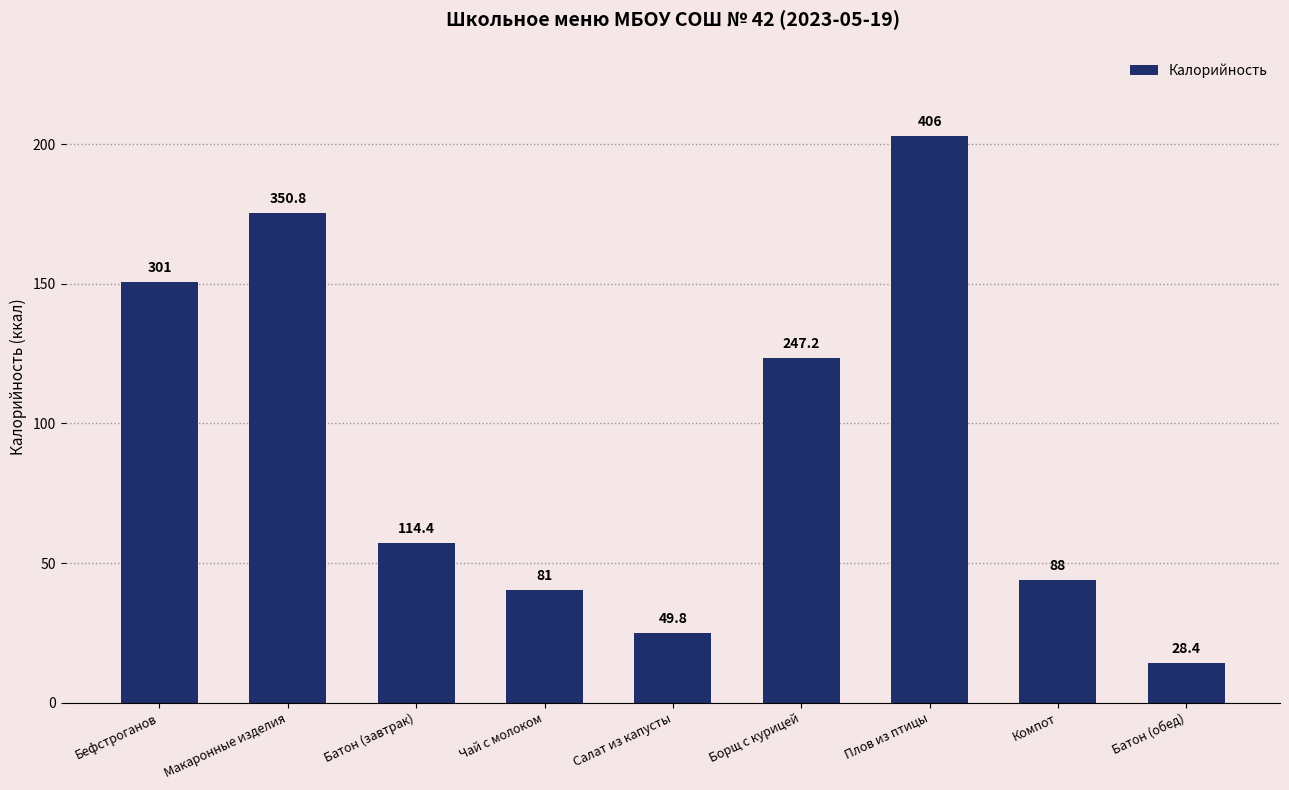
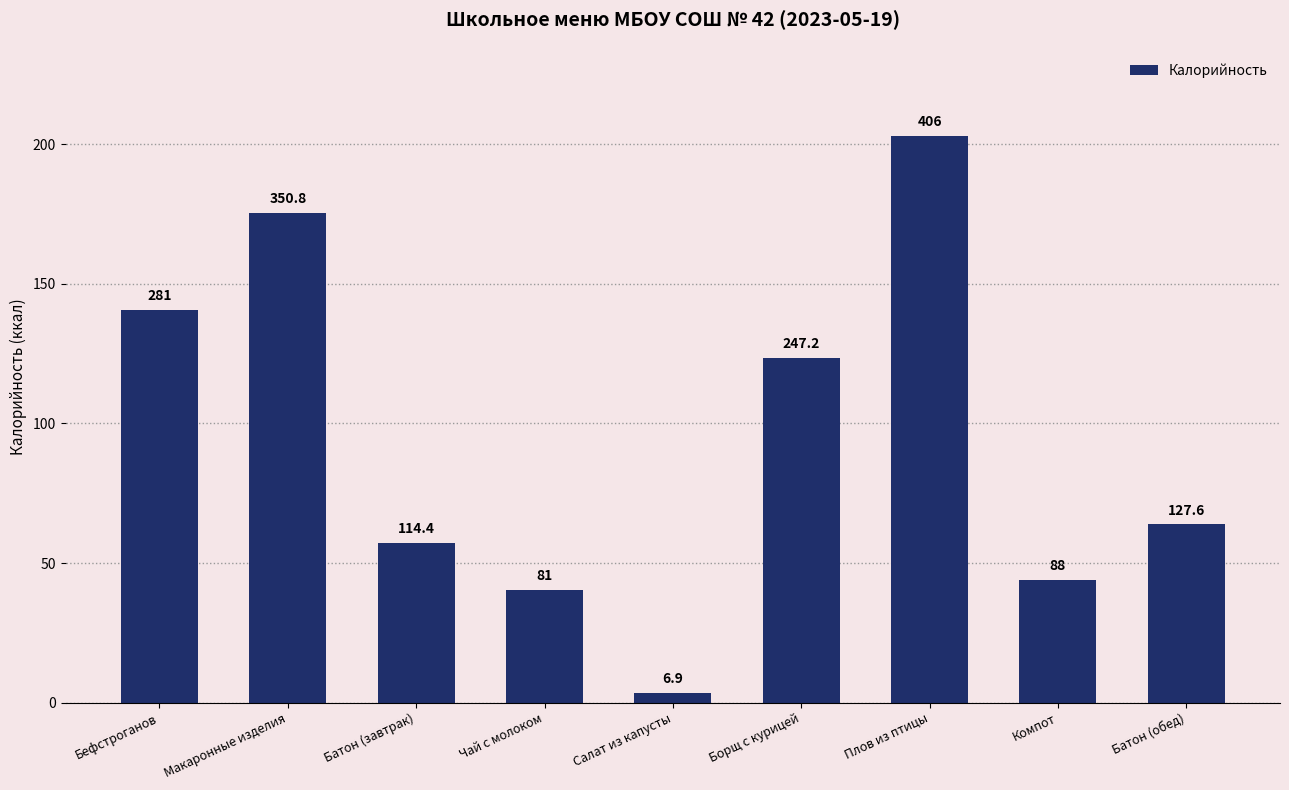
Бефстроганов: 301 -> 281
Салат из капусты: 49.8 -> 6.9
Батон (обед): 28.4 -> 127.6
